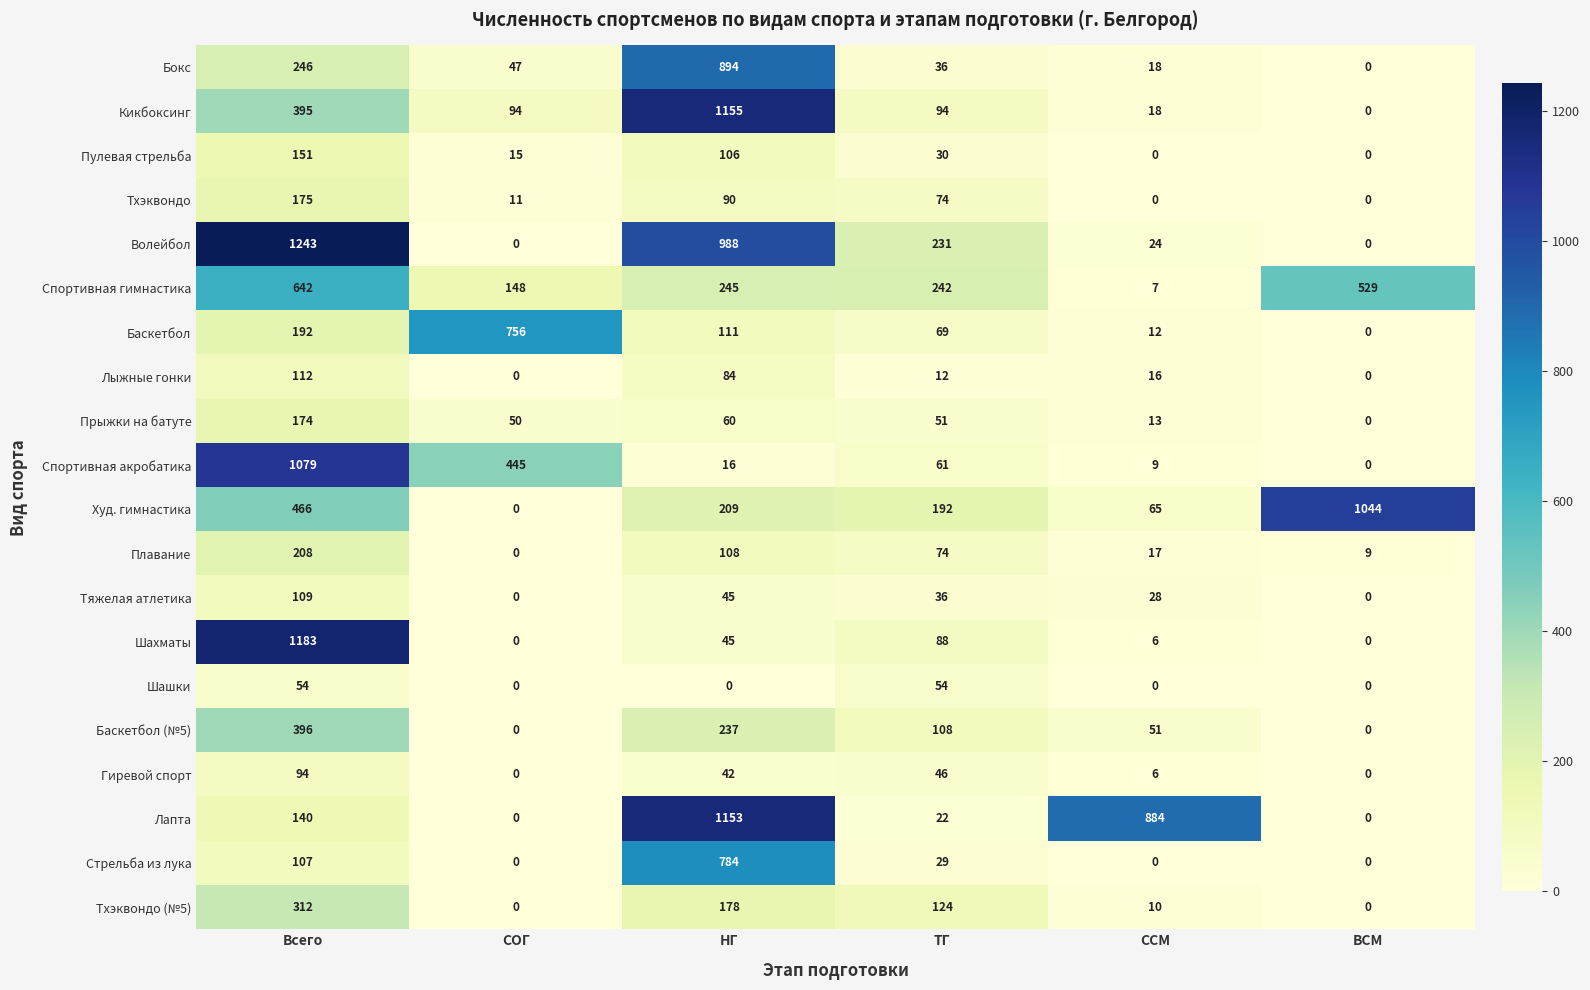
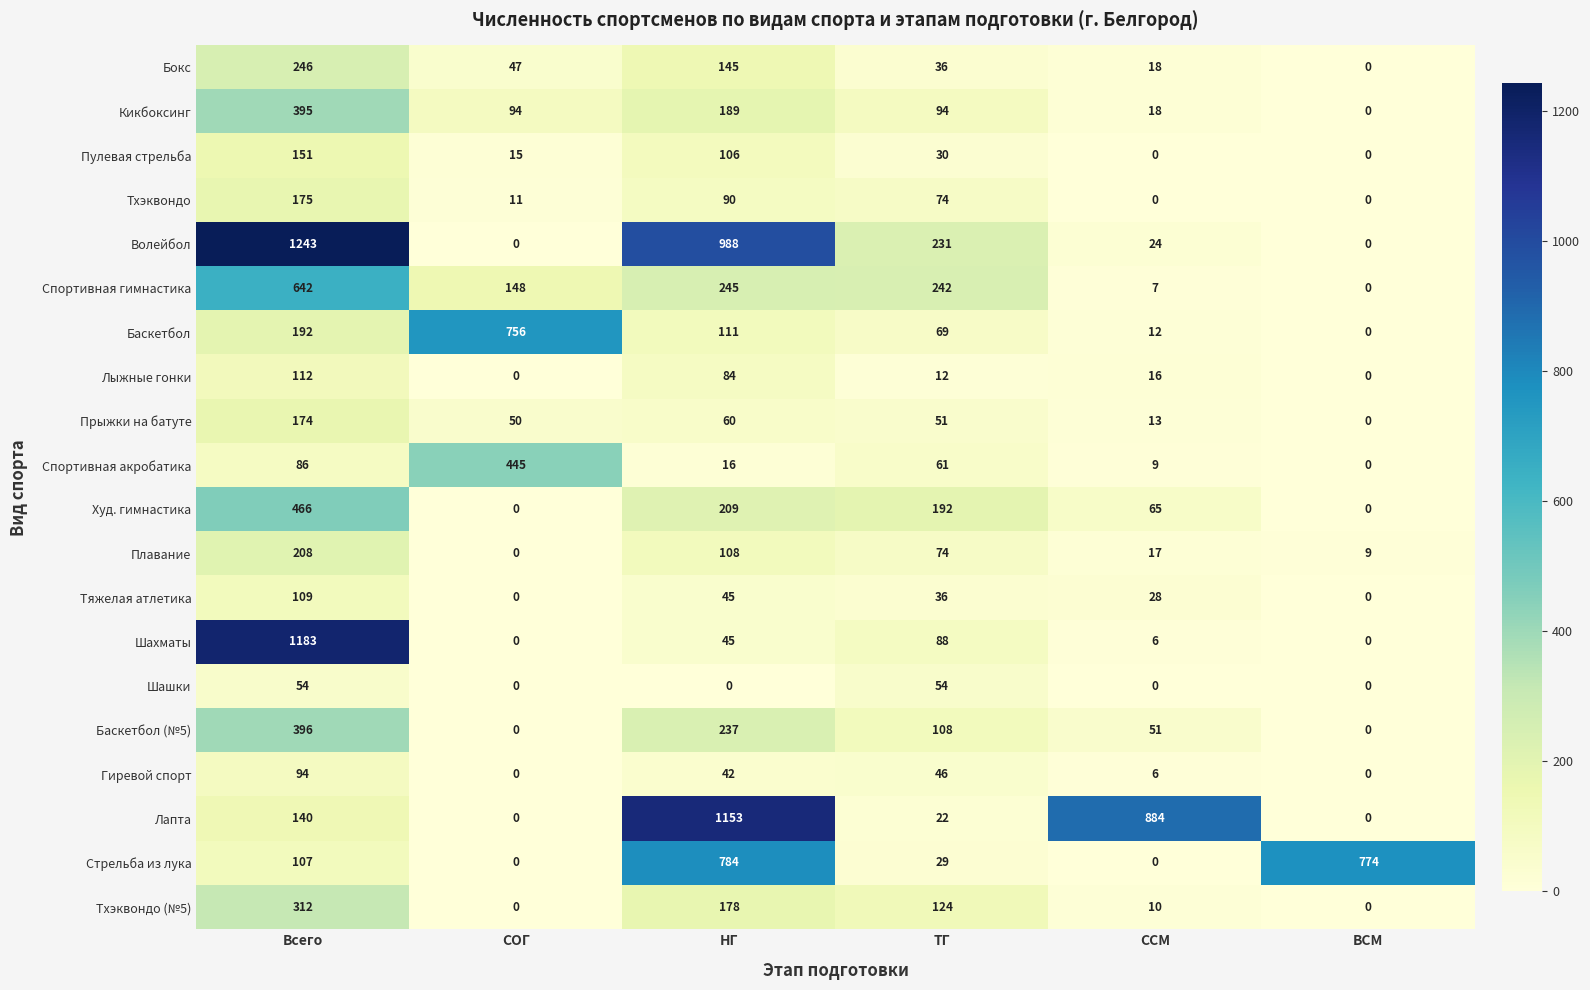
Бокс, НГ: 894 -> 145
Кикбоксинг, НГ: 1155 -> 189
Спортивная гимнастика, ВСМ: 529 -> 0
Спортивная акробатика, Всего: 1079 -> 86
Худ. гимнастика, ВСМ: 1044 -> 0
Стрельба из лука, ВСМ: 0 -> 774
